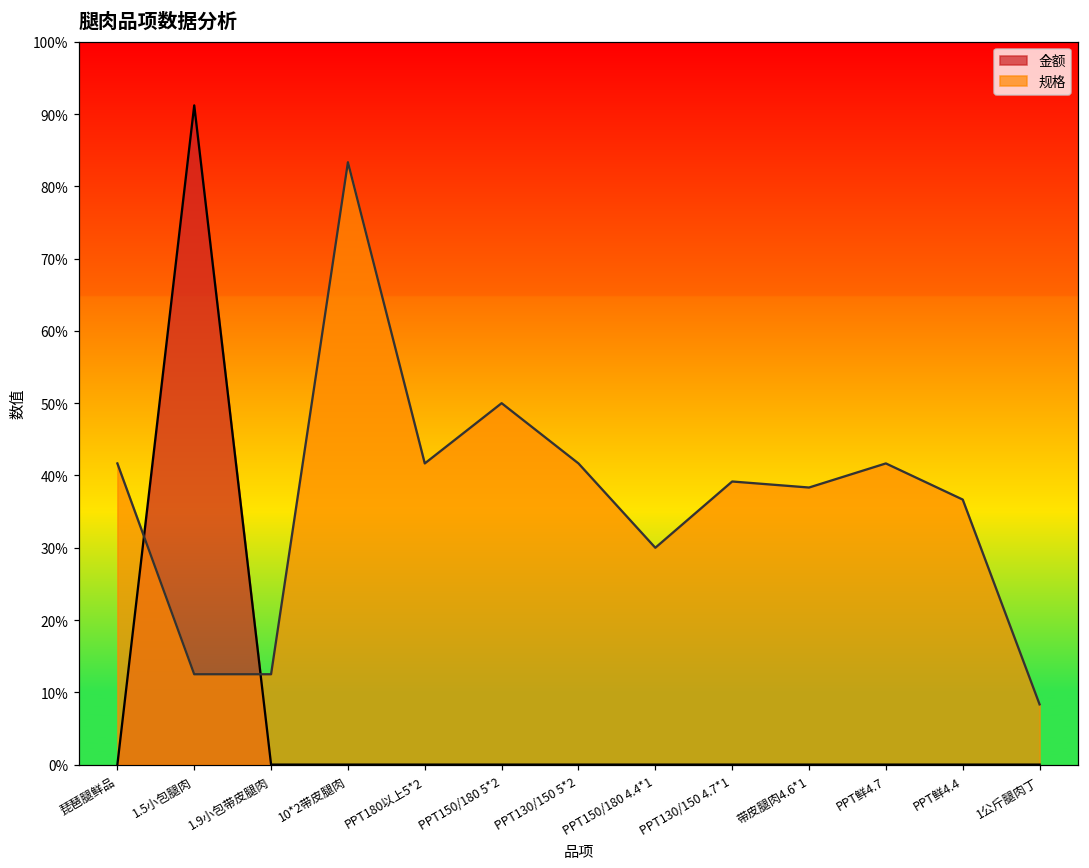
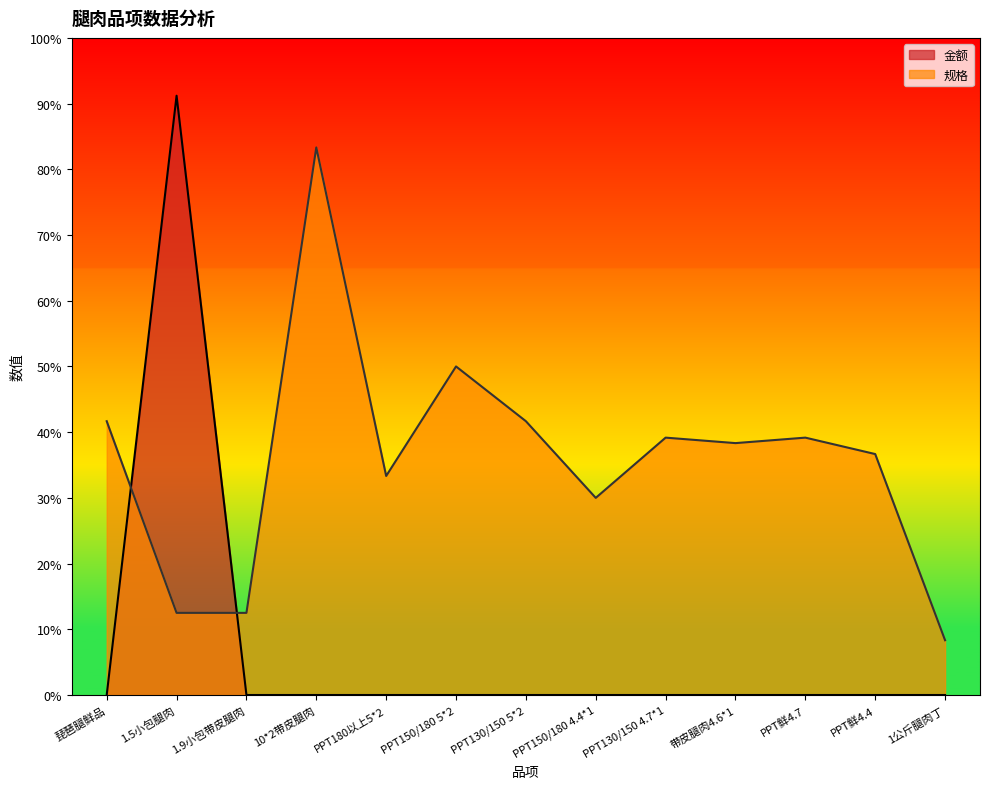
规格, PPT180以上5*2: 42% -> 33%
规格, PPT鲜4.7: 42% -> 39%
